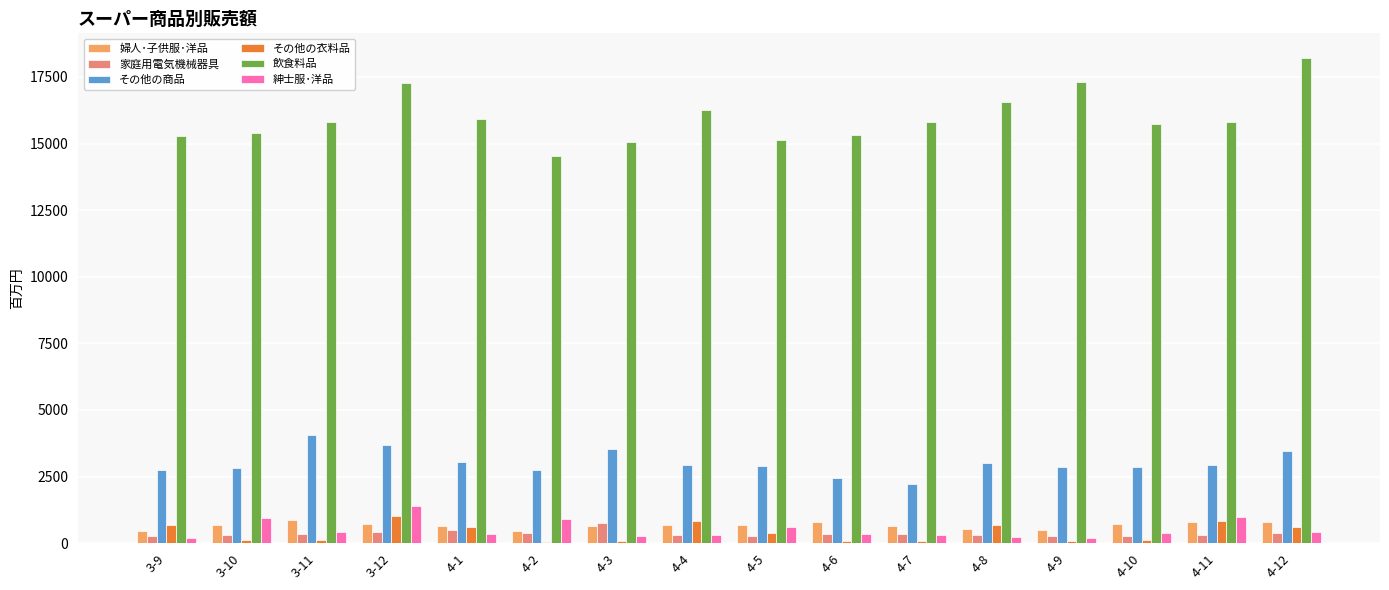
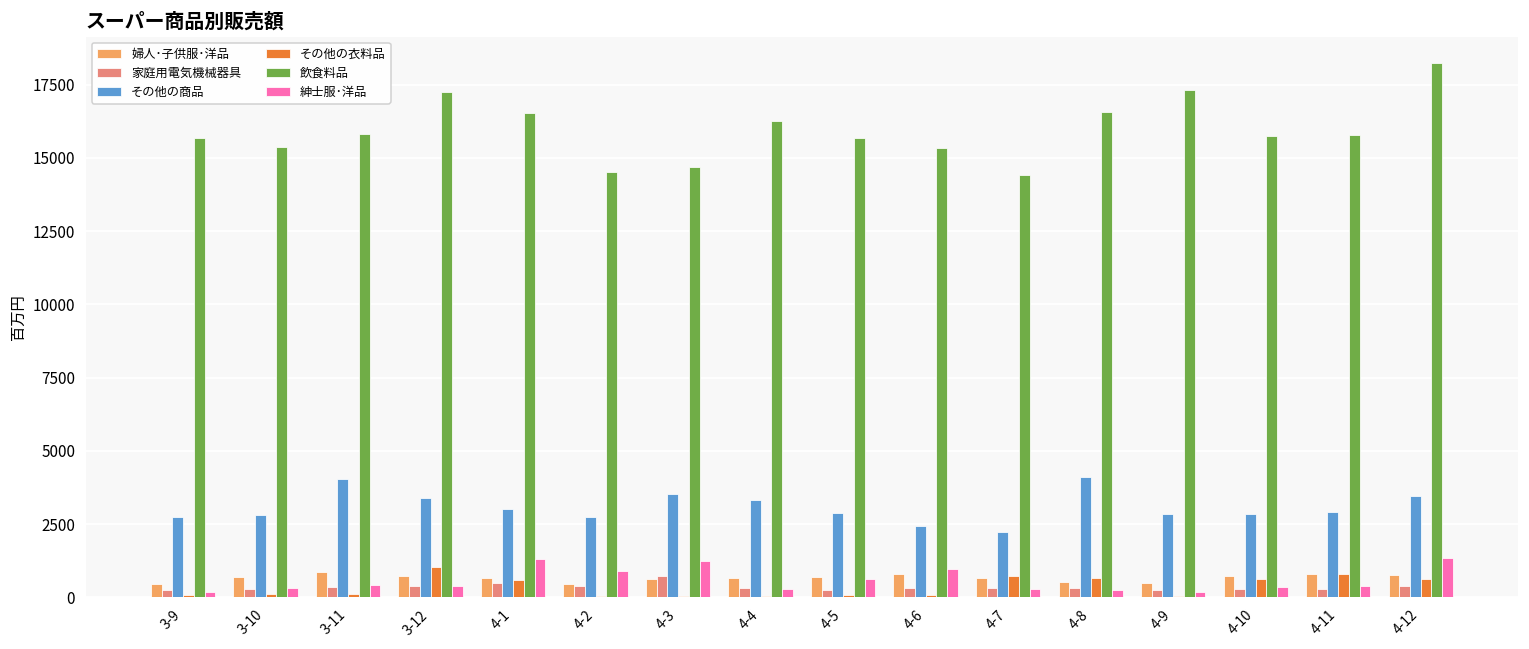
その他の衣料品, 3-9: 700 -> 100
飲食料品, 3-9: 15300 -> 15700
紳士服･洋品, 3-10: 1000 -> 300
その他の商品, 3-12: 3700 -> 3400
紳士服･洋品, 3-12: 1400 -> 400
飲食料品, 4-1: 15900 -> 16500
紳士服･洋品, 4-1: 300 -> 1300
飲食料品, 4-3: 15100 -> 14700
紳士服･洋品, 4-3: 300 -> 1200
その他の商品, 4-4: 3000 -> 3300
その他の衣料品, 4-4: 800 -> 100
その他の衣料品, 4-5: 400 -> 100
飲食料品, 4-5: 15100 -> 15700
紳士服･洋品, 4-6: 400 -> 1000
その他の衣料品, 4-7: 100 -> 700
飲食料品, 4-7: 15800 -> 14400
その他の商品, 4-8: 3000 -> 4100
その他の衣料品, 4-10: 100 -> 600
紳士服･洋品, 4-11: 1000 -> 400
紳士服･洋品, 4-12: 400 -> 1300
